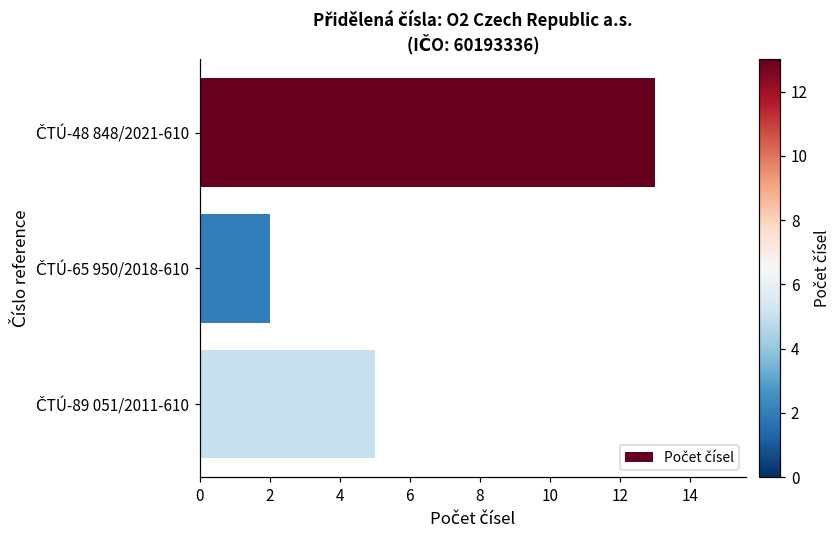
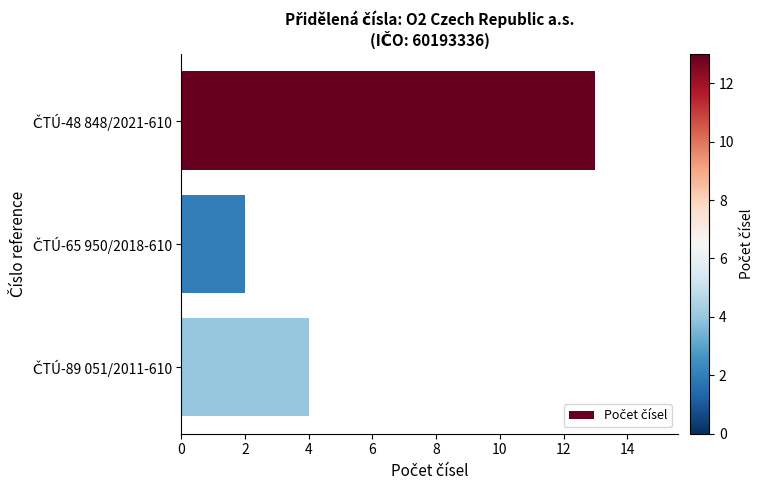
ČTÚ-89 051/2011-610: 5 -> 4
